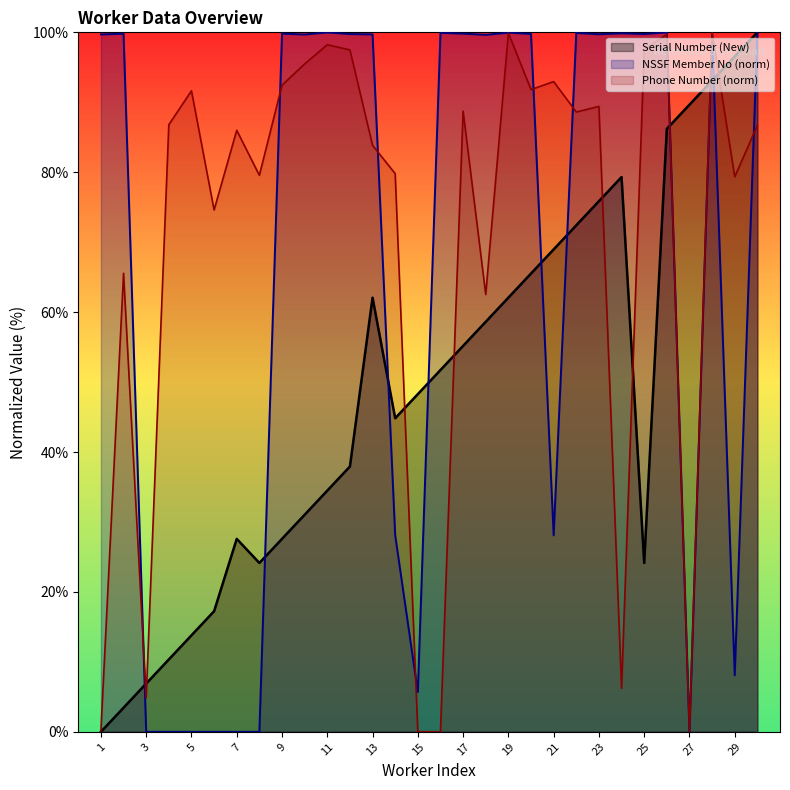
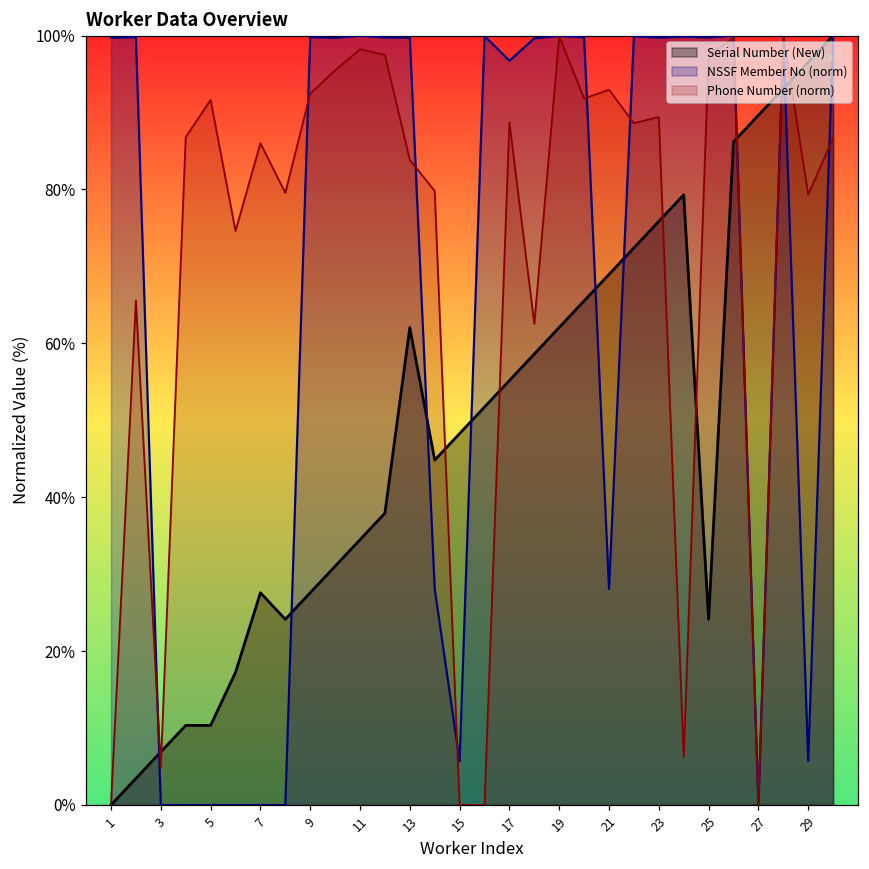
Serial Number (New), 5: 14% -> 10%
NSSF Member No (norm), 17: 100% -> 97%
NSSF Member No (norm), 29: 8% -> 6%
